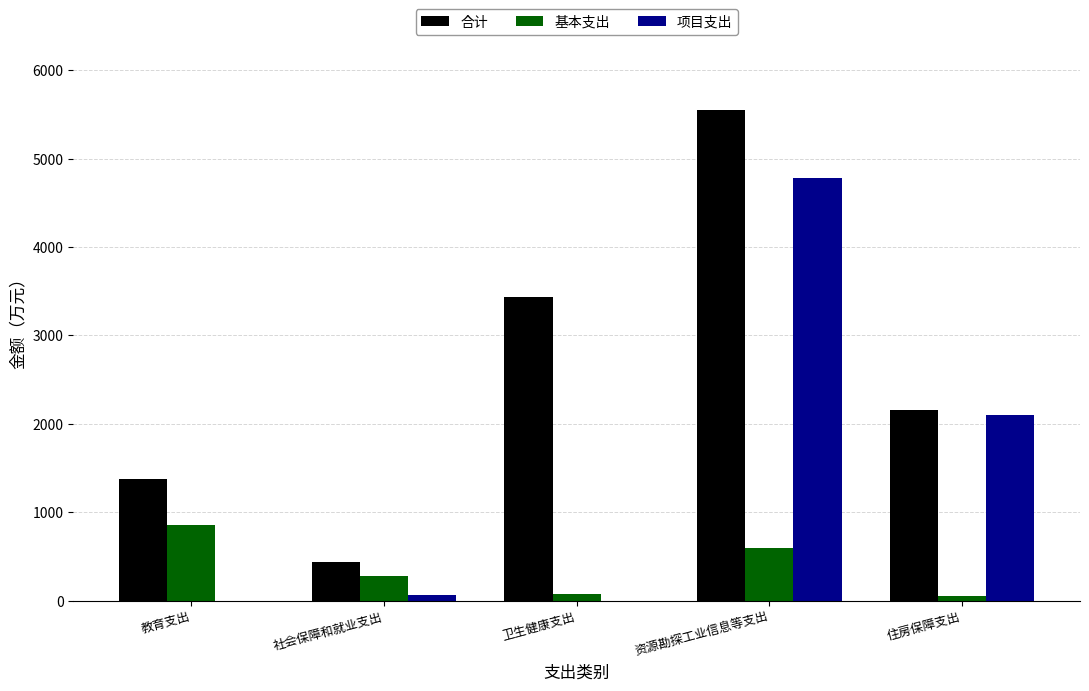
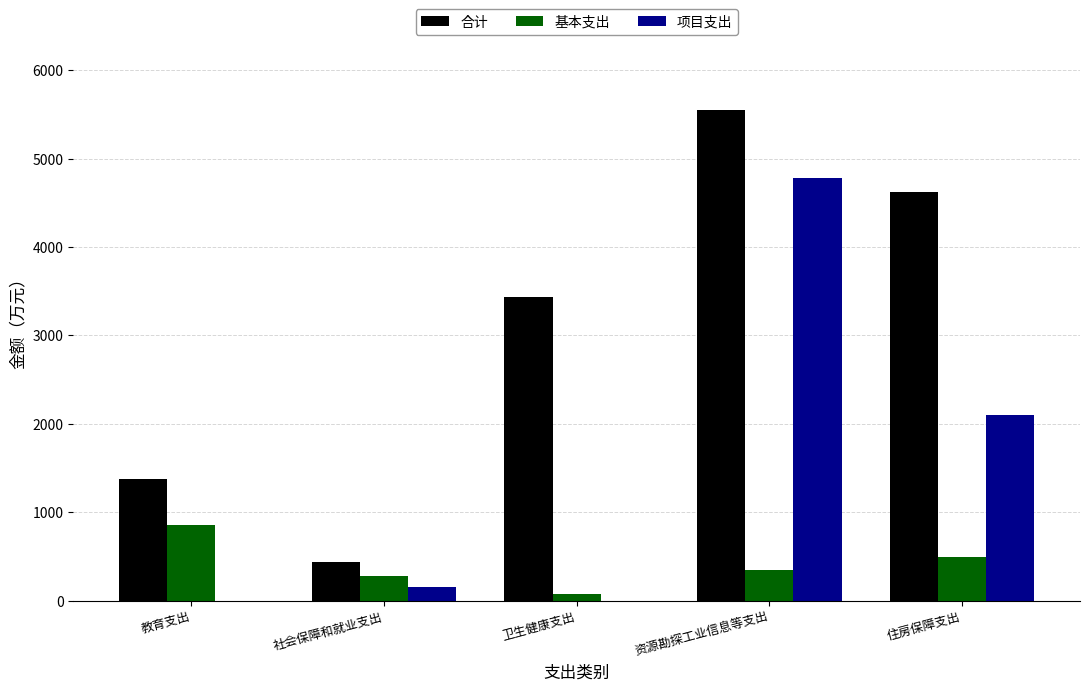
项目支出, 社会保障和就业支出: 100 -> 200
基本支出, 资源勘探工业信息等支出: 600 -> 300
合计, 住房保障支出: 2200 -> 4600
基本支出, 住房保障支出: 100 -> 500
